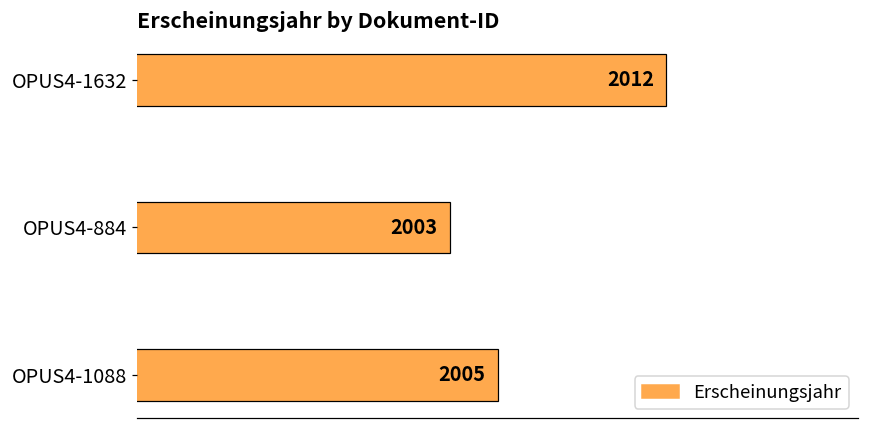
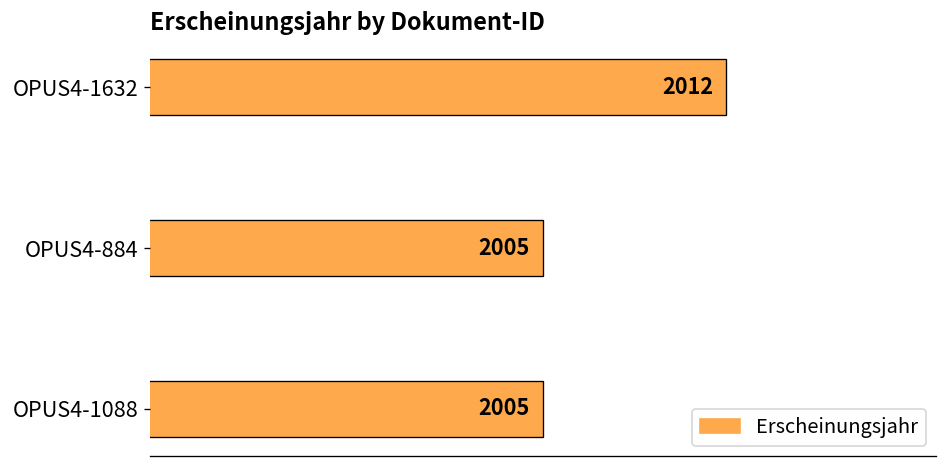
OPUS4-884: 2003 -> 2005
